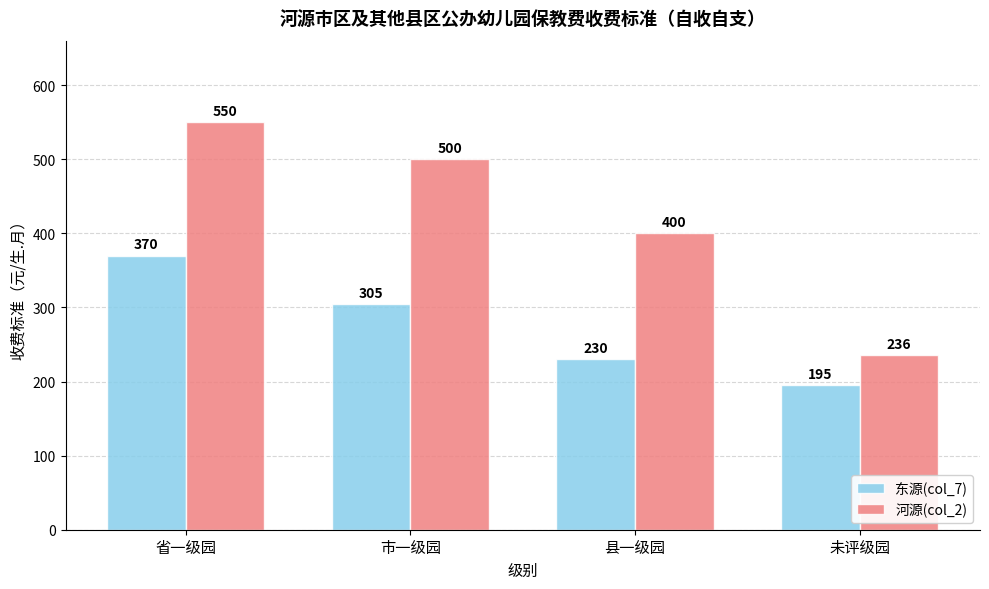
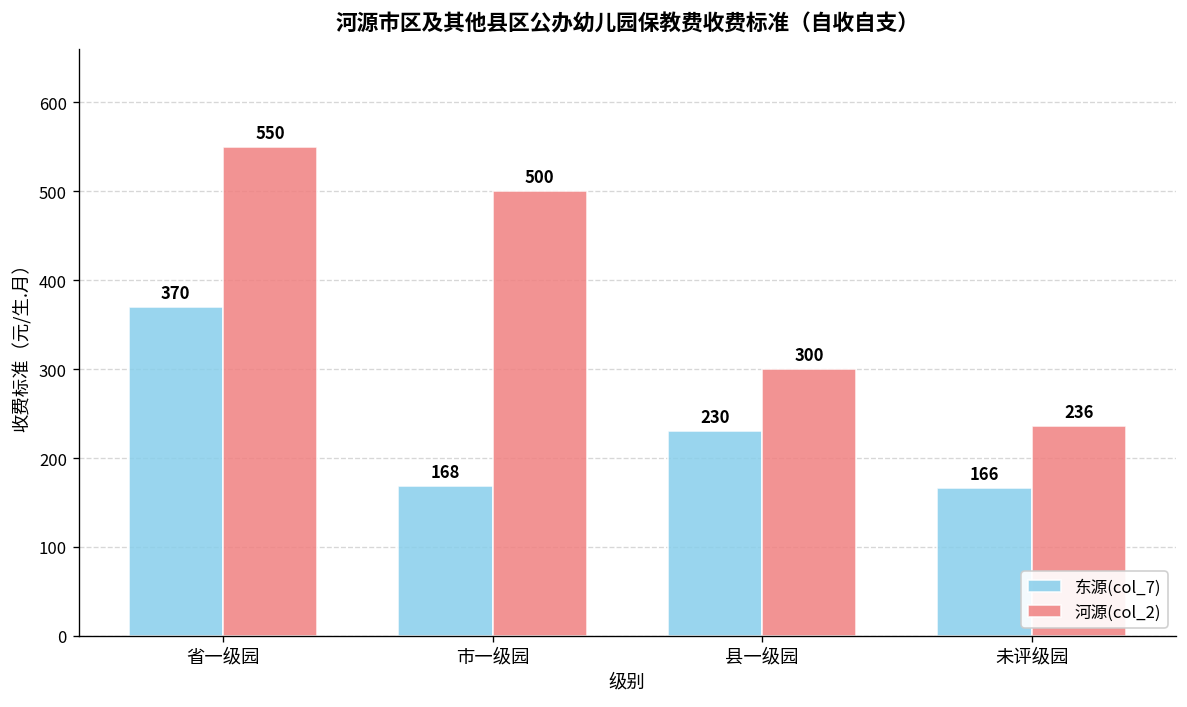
东源(col_7), 市一级园: 305 -> 168
河源(col_2), 县一级园: 400 -> 300
东源(col_7), 未评级园: 195 -> 166
